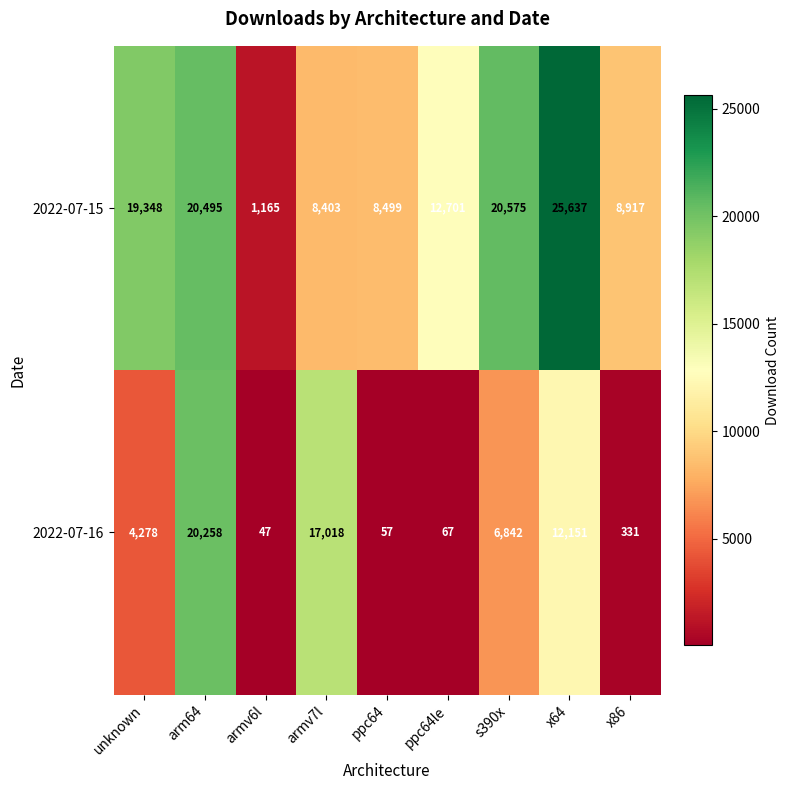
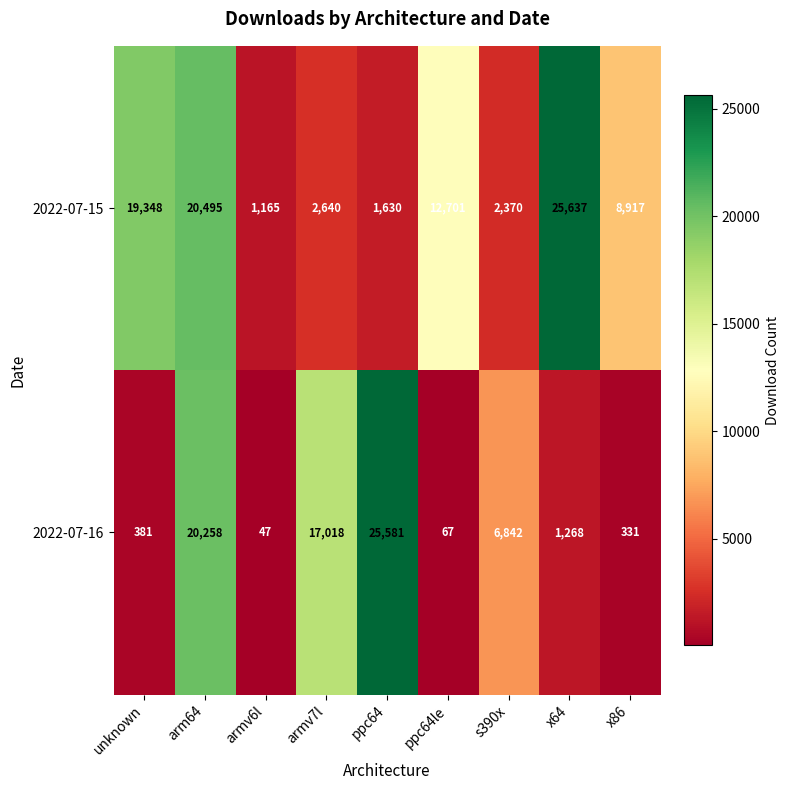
2022-07-15, armv7l: 8,403 -> 2,640
2022-07-15, ppc64: 8,499 -> 1,630
2022-07-15, s390x: 20,575 -> 2,370
2022-07-16, unknown: 4,278 -> 381
2022-07-16, ppc64: 57 -> 25,581
2022-07-16, x64: 12,151 -> 1,268
